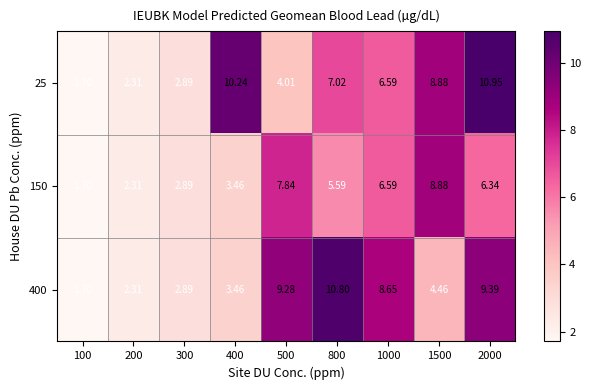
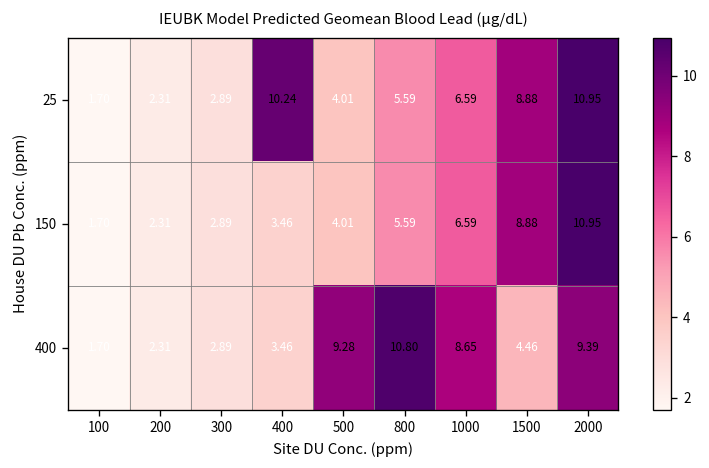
25, 800: 7.02 -> 5.59
150, 500: 7.84 -> 4.01
150, 2000: 6.34 -> 10.95
